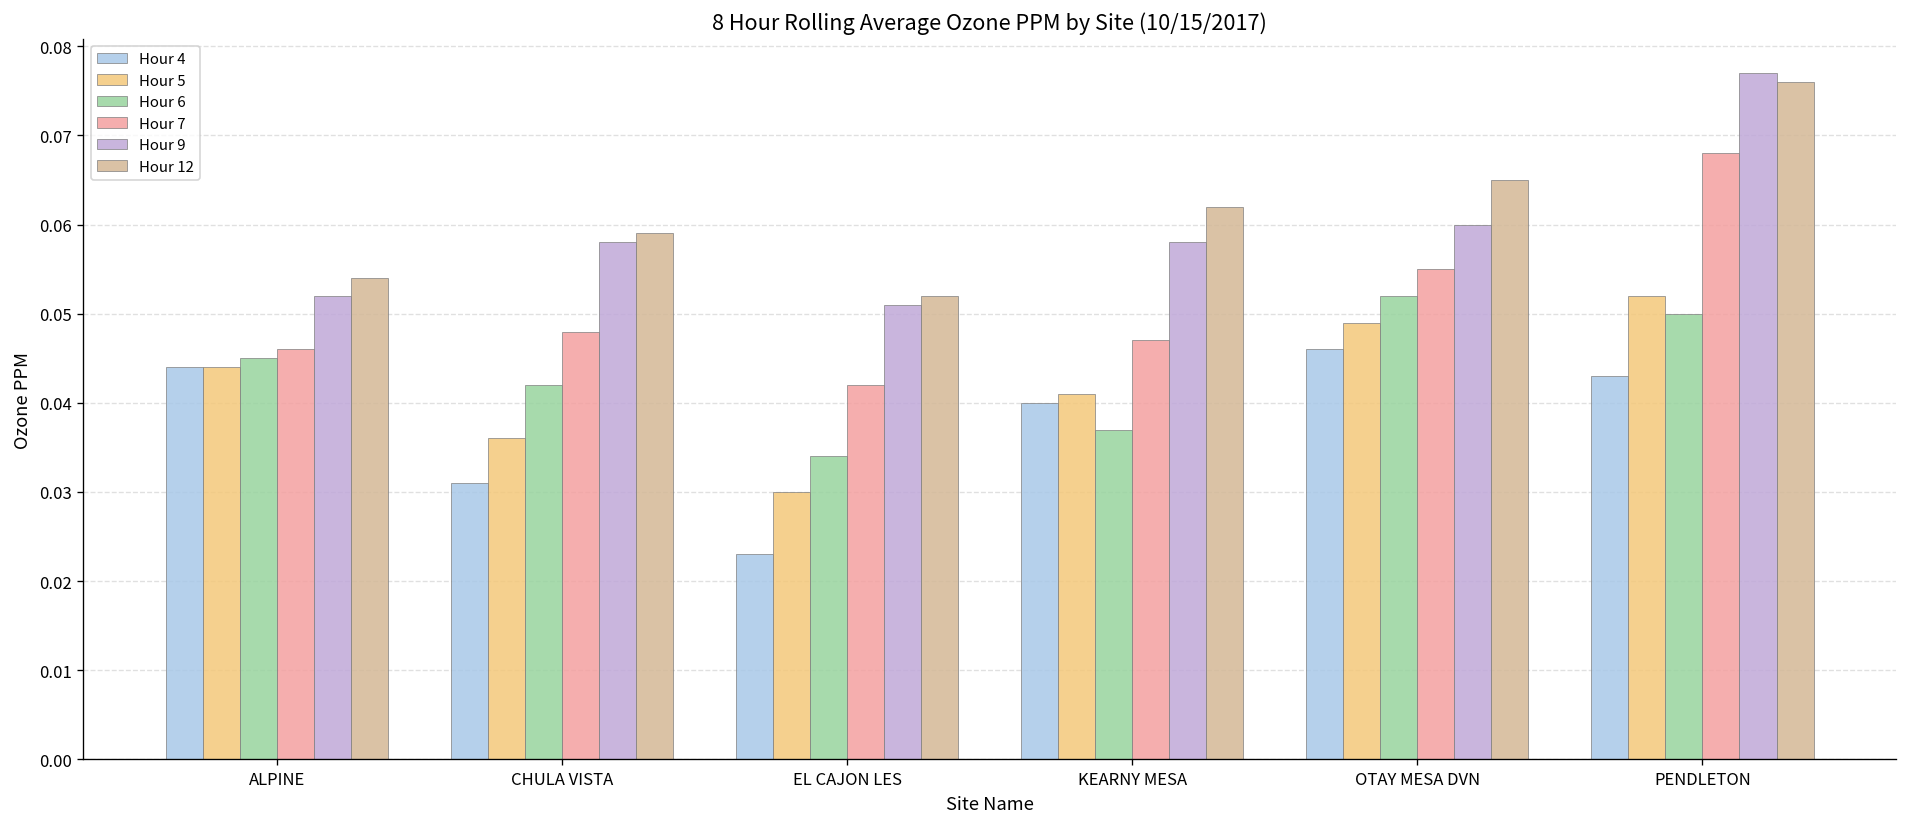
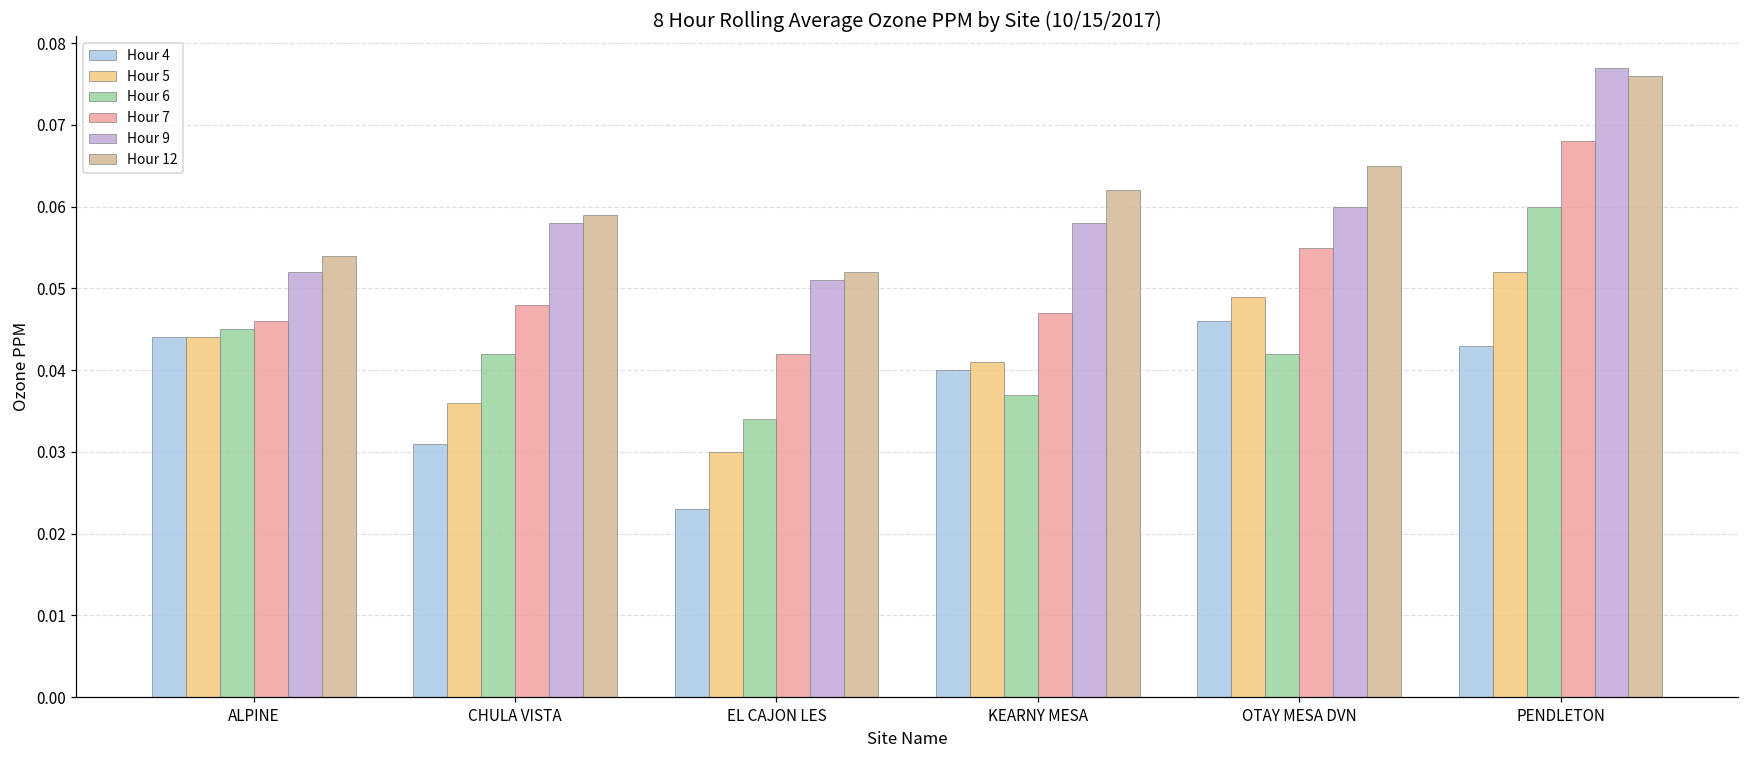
Hour 6, OTAY MESA DVN: 0.052 -> 0.042
Hour 6, PENDLETON: 0.05 -> 0.06
